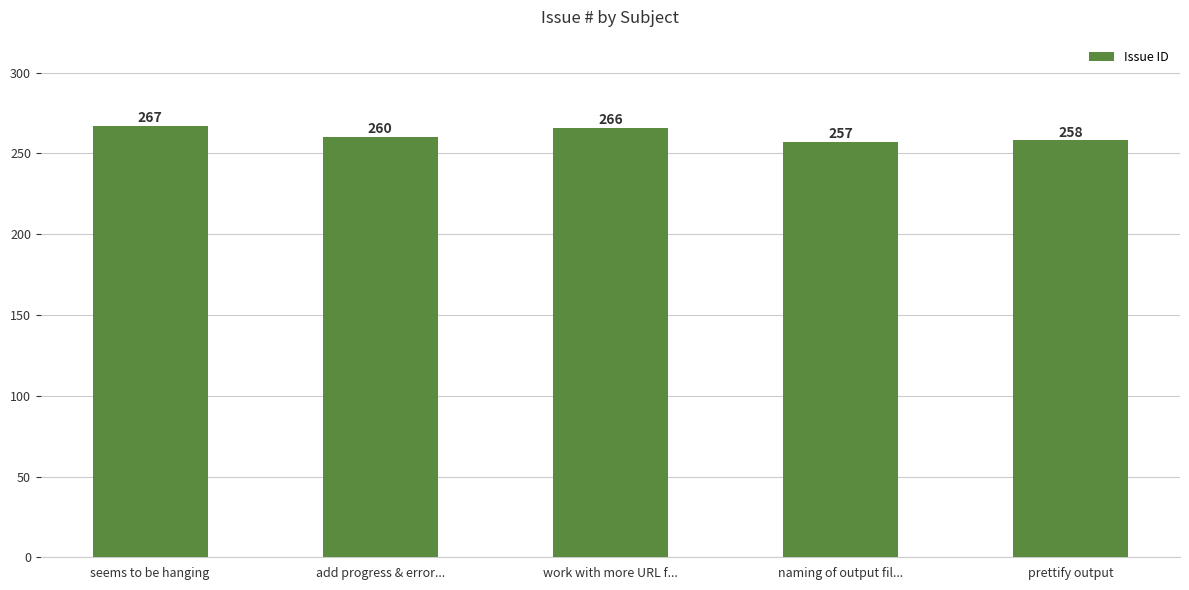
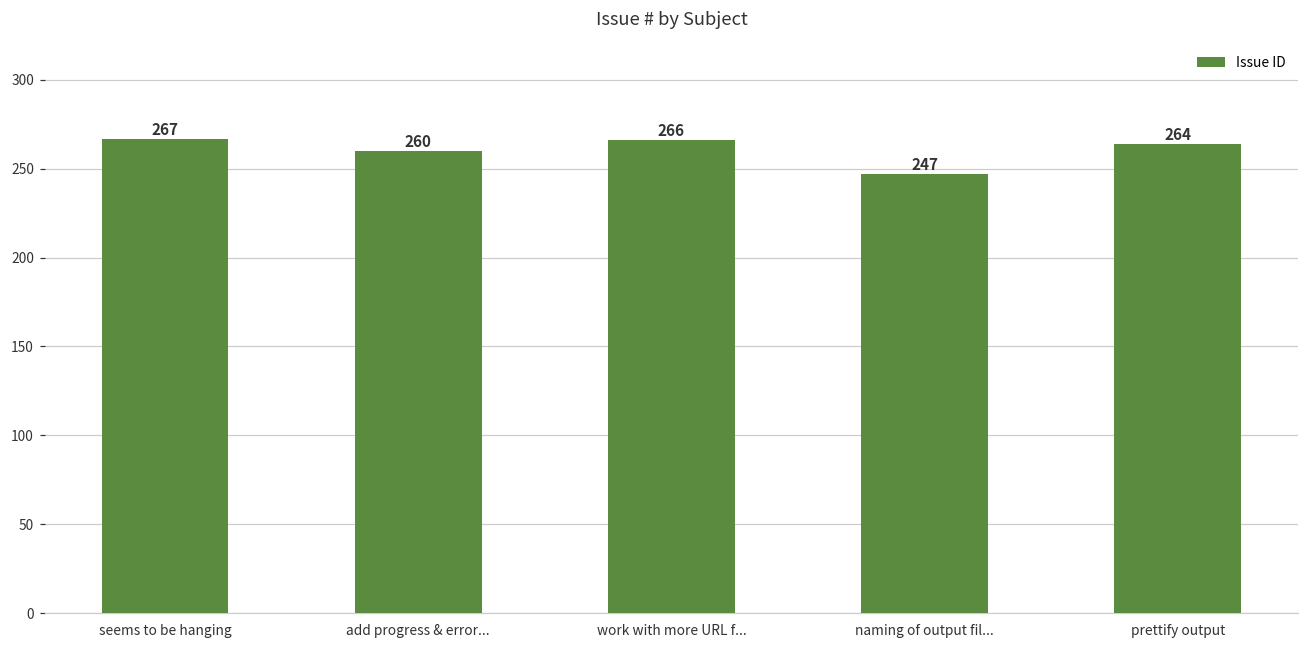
naming of output fil...: 257 -> 247
prettify output: 258 -> 264
